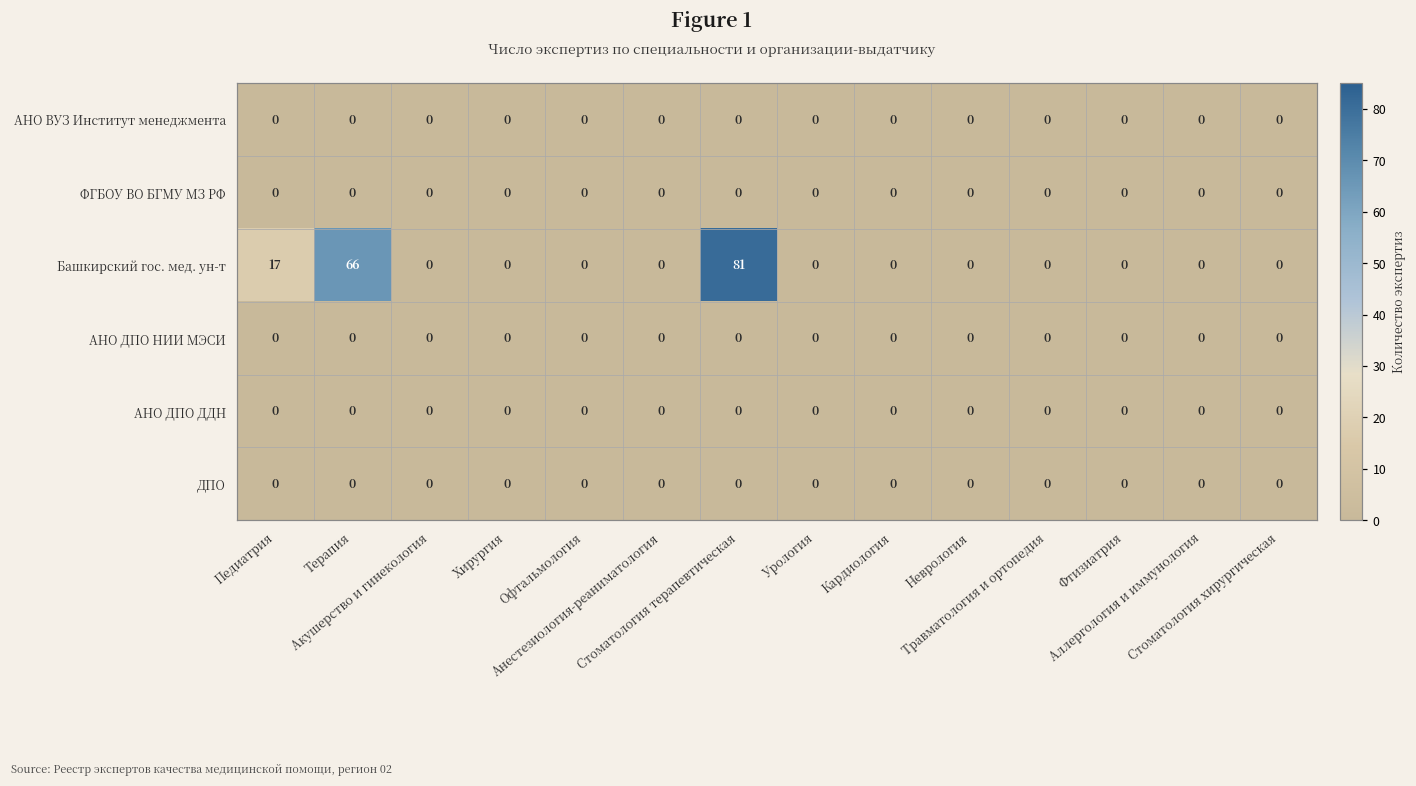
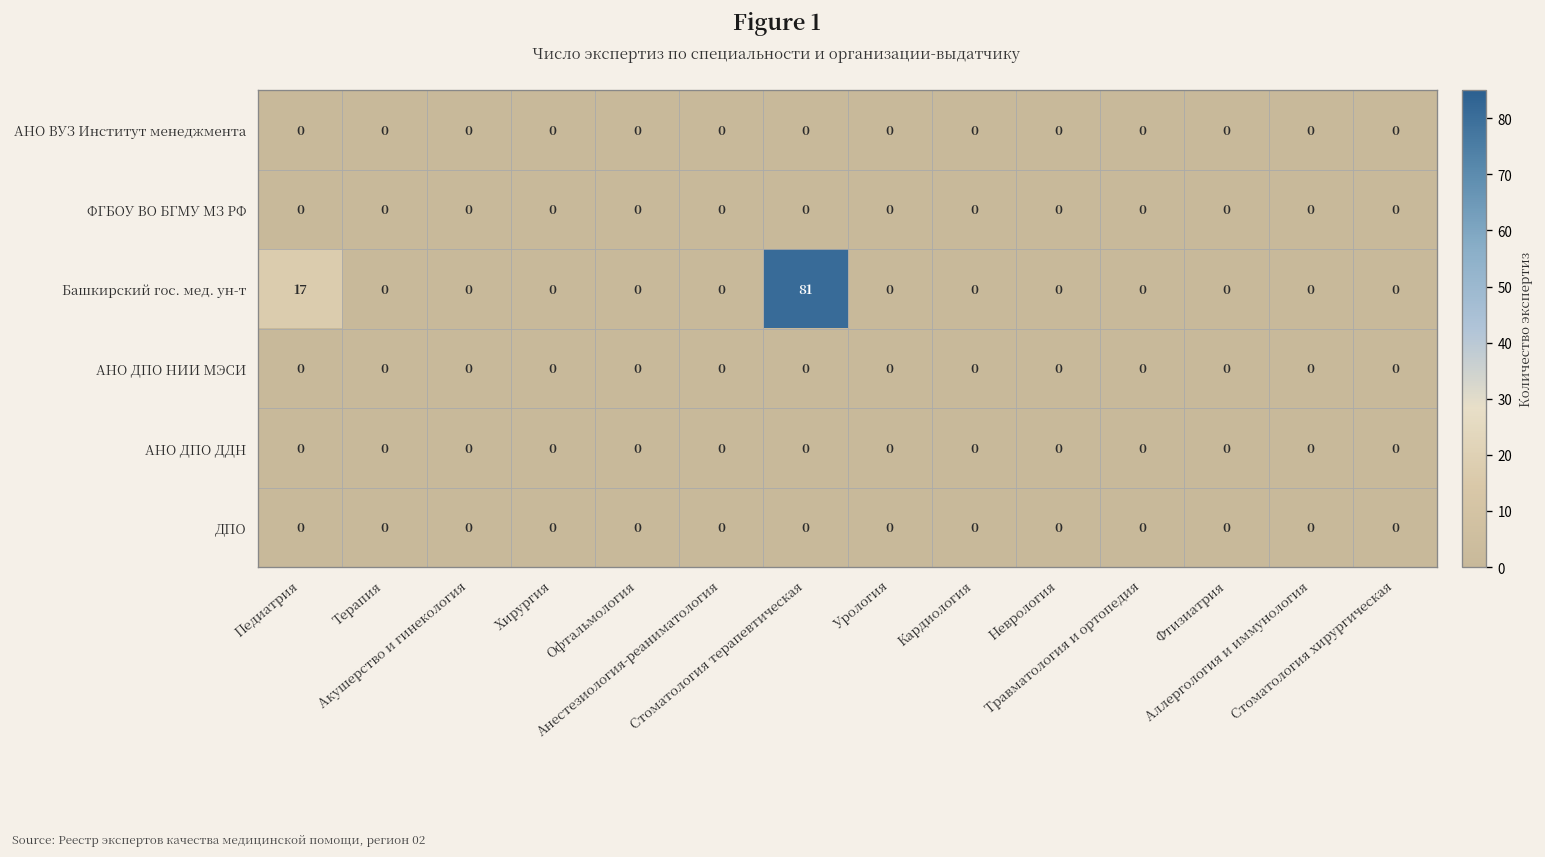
Башкирский гос. мед. ун-т, Терапия: 66 -> 0
